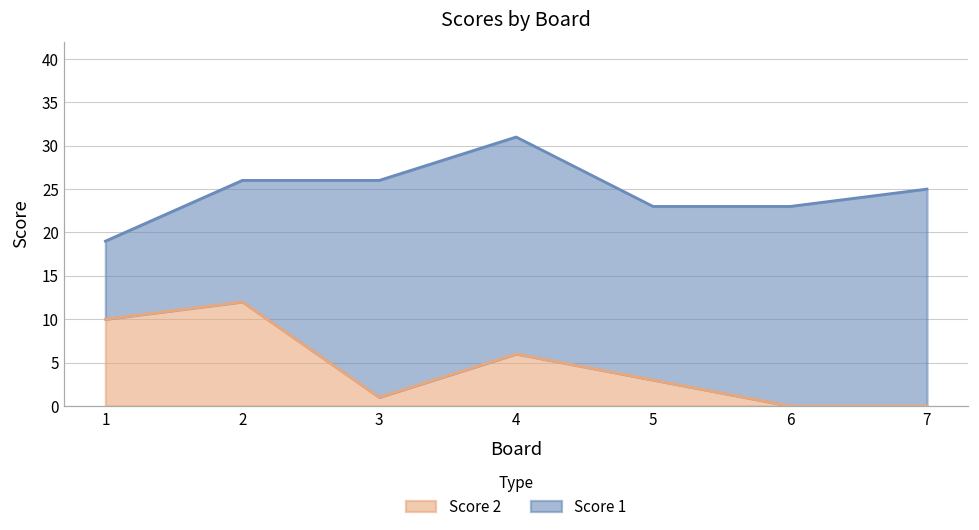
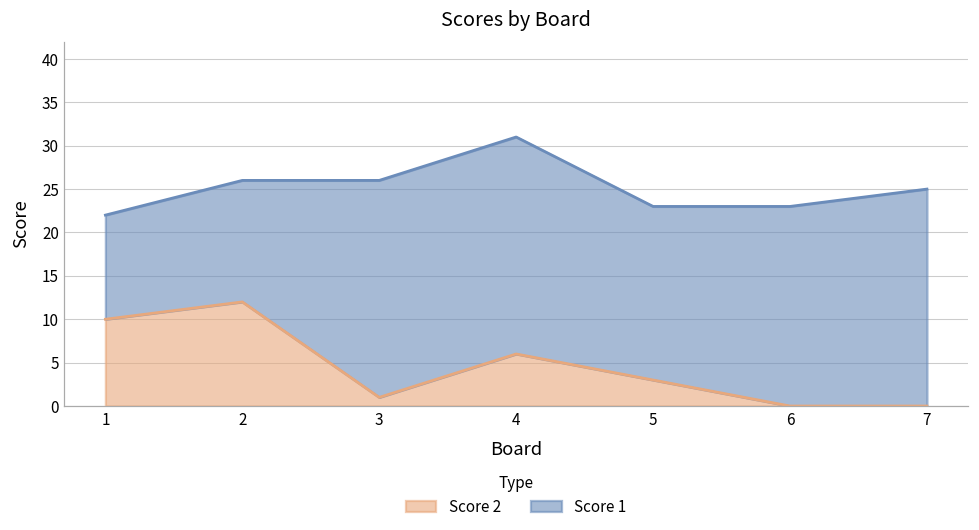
Score 1, 1: 9 -> 12
